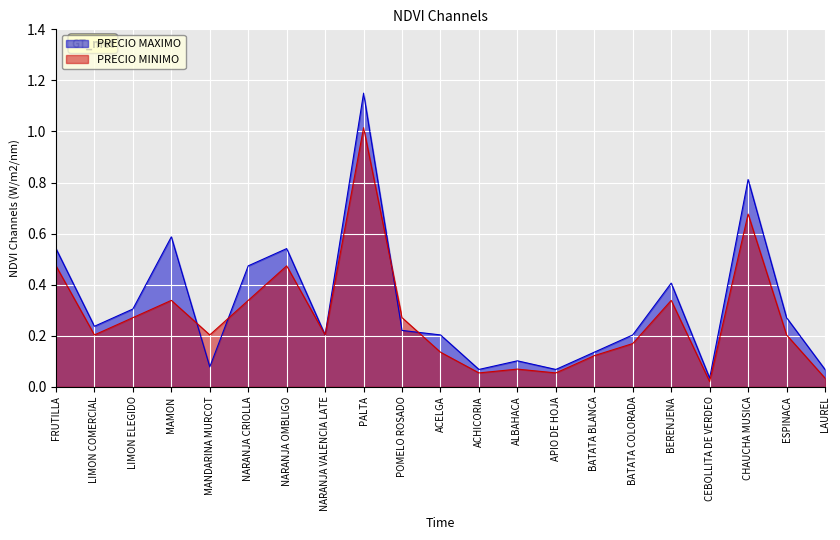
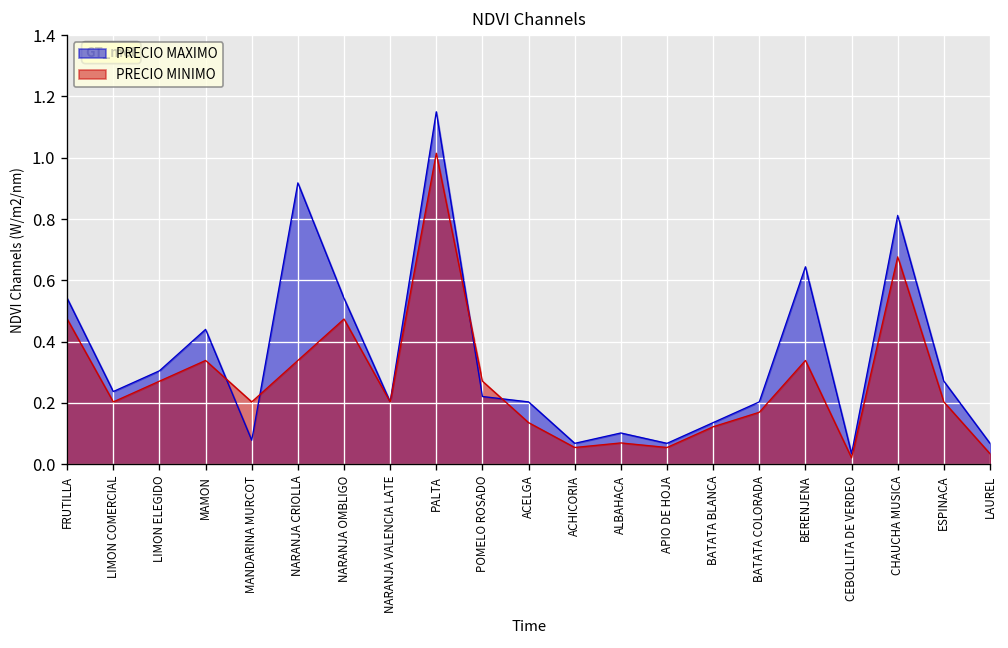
PRECIO MAXIMO, MAMON: 0.59 -> 0.44
PRECIO MAXIMO, NARANJA CRIOLLA: 0.47 -> 0.92
PRECIO MAXIMO, BERENJENA: 0.41 -> 0.64
